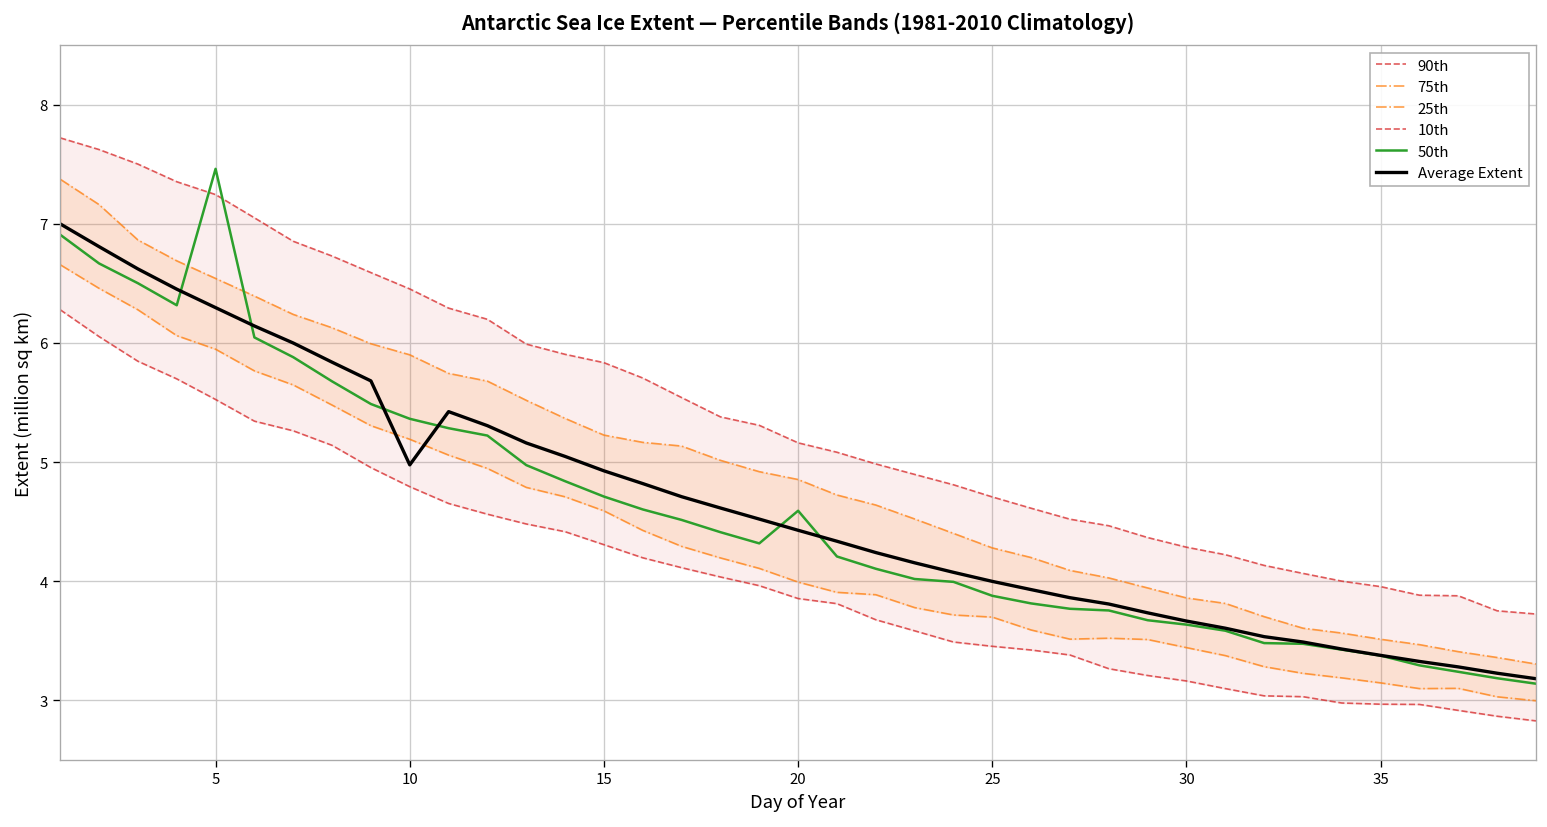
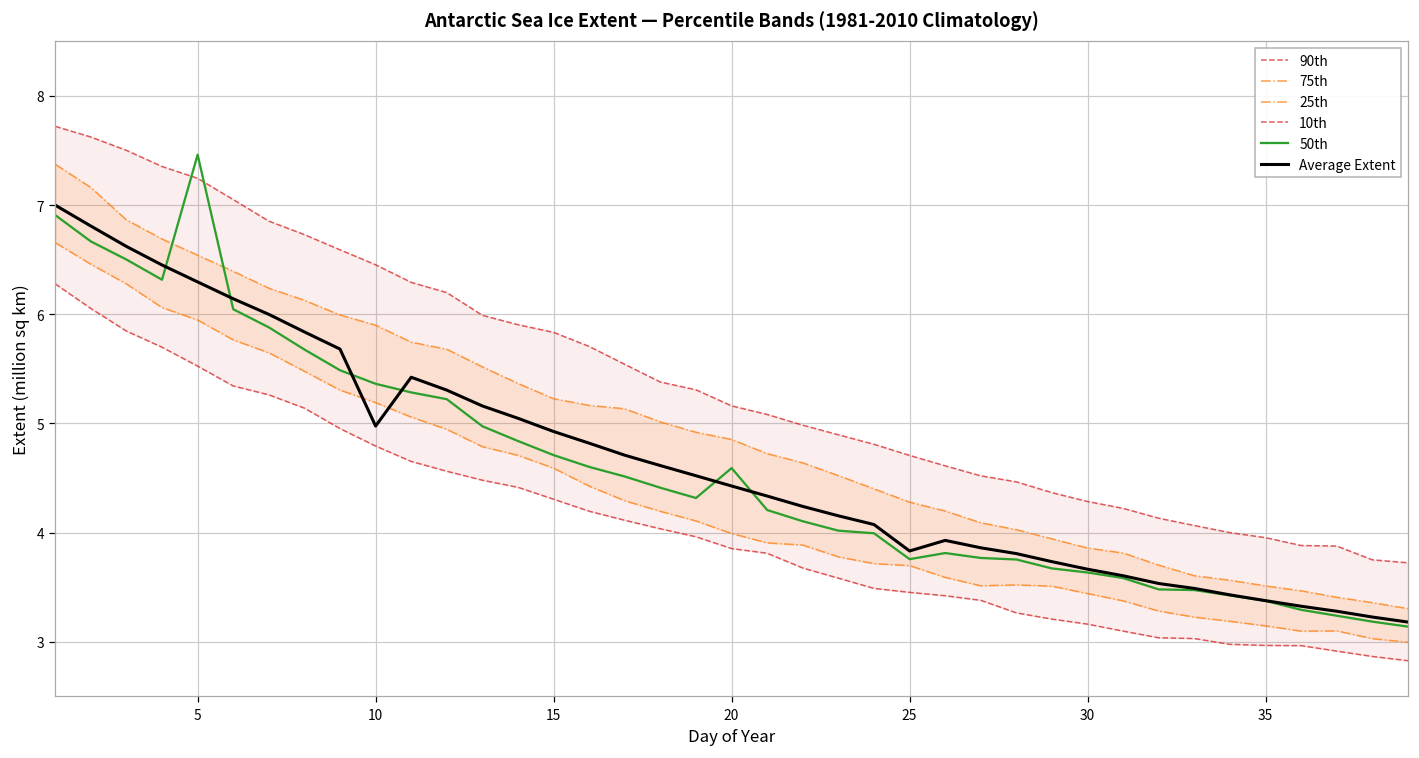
50th, 25: 3.9 -> 3.8
Average Extent, 25: 4.0 -> 3.8
